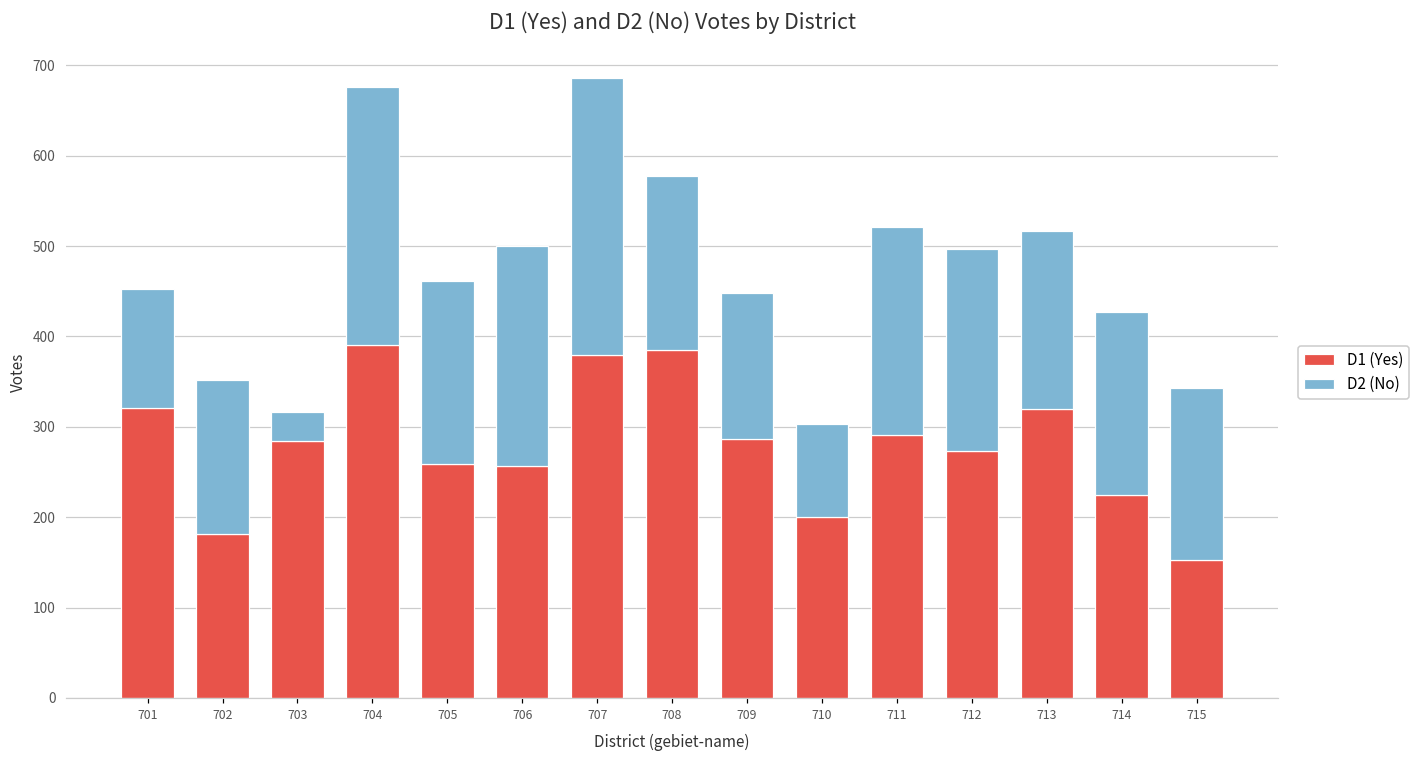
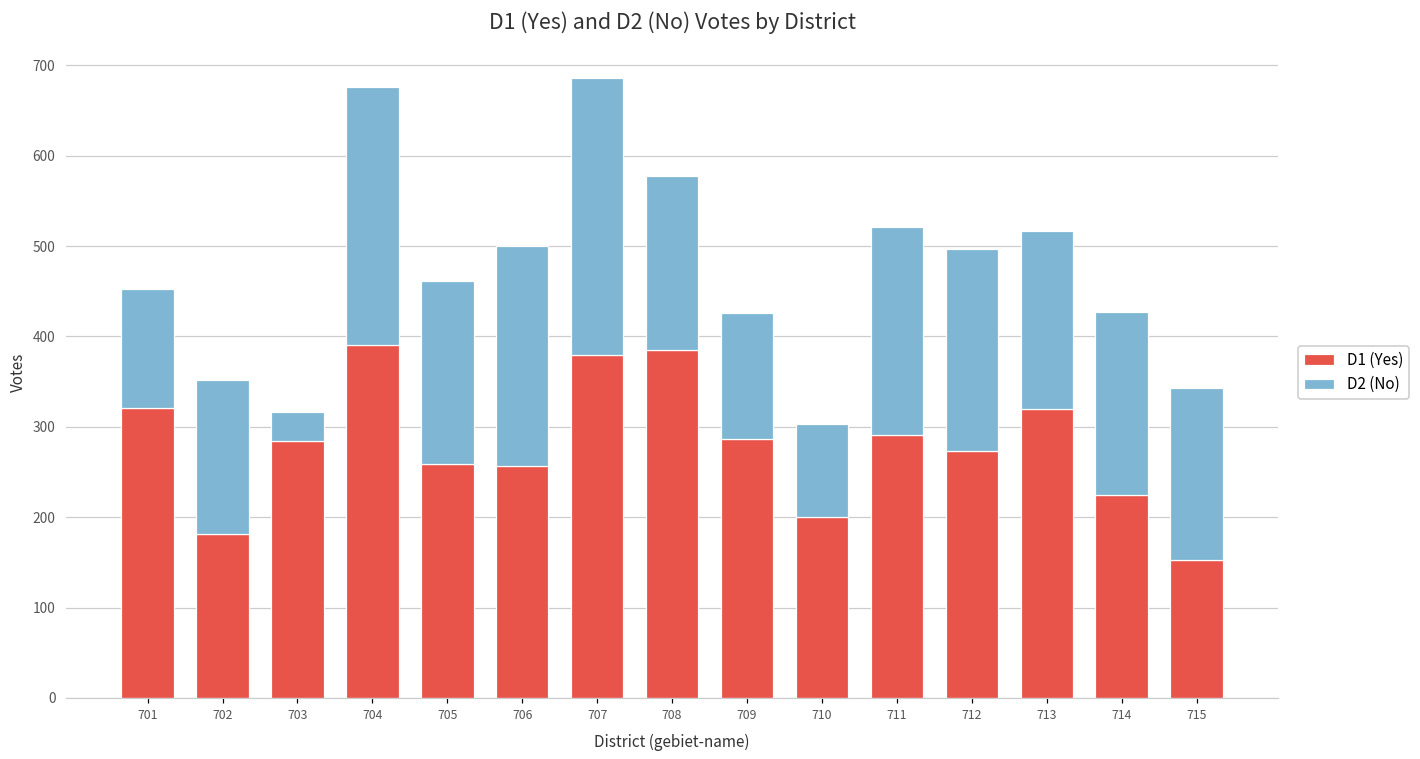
D2 (No), 709: 160 -> 140
